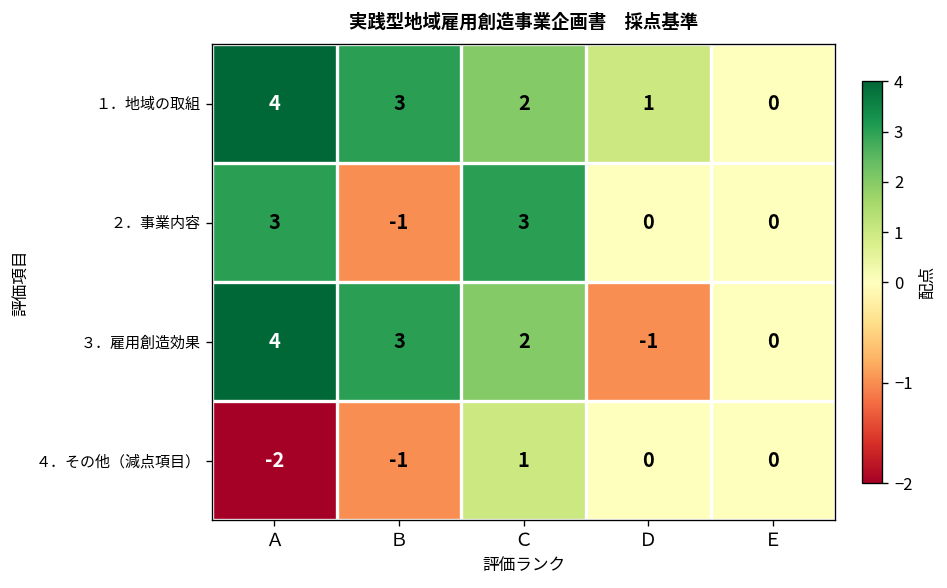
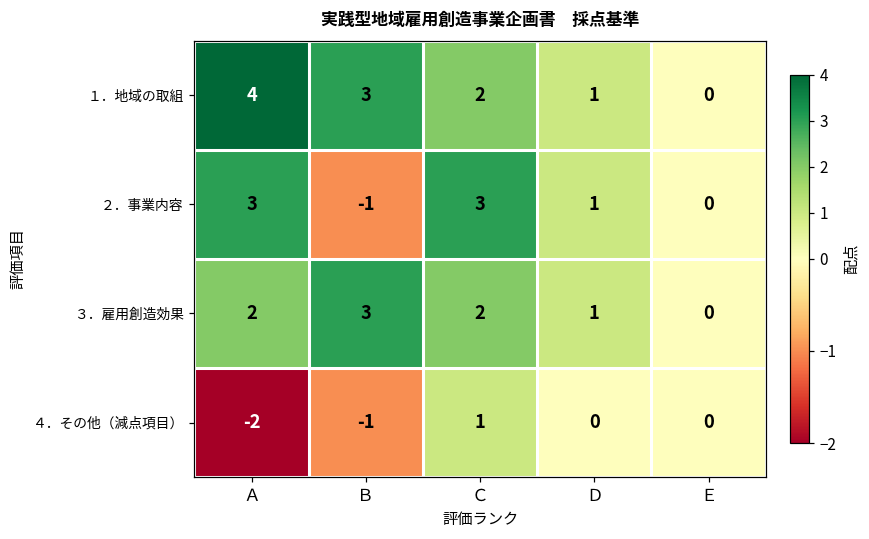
２．事業内容, Ｄ: 0 -> 1
３．雇用創造効果, Ａ: 4 -> 2
３．雇用創造効果, Ｄ: -1 -> 1
